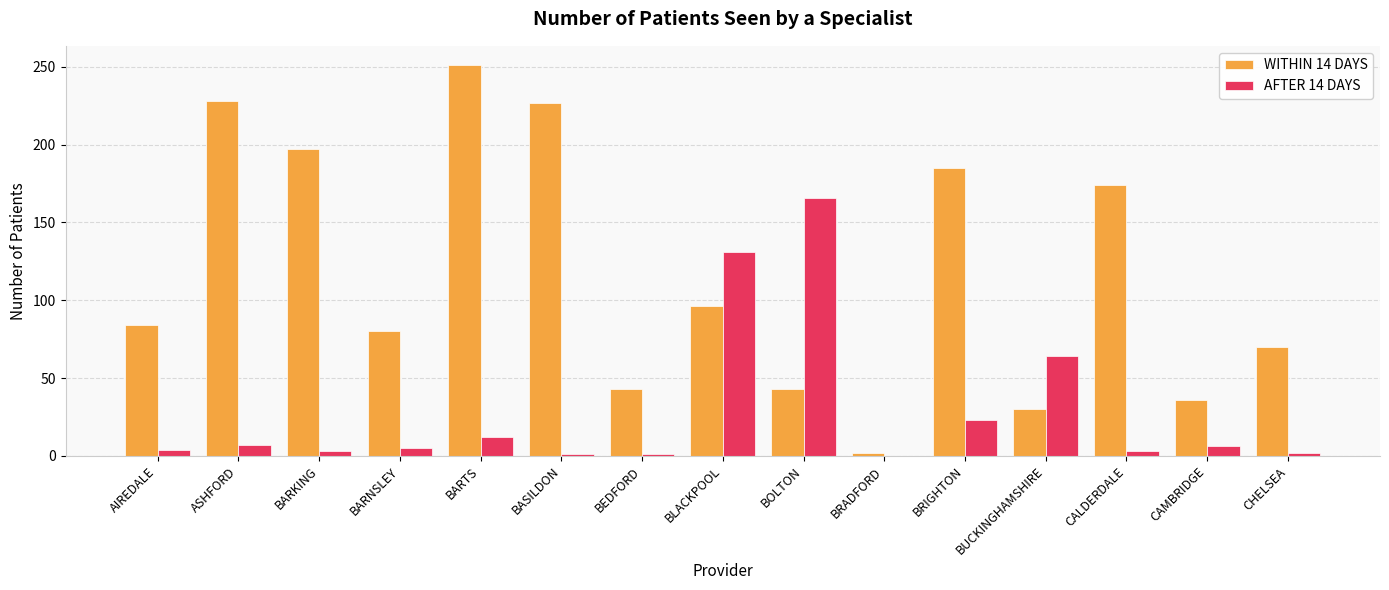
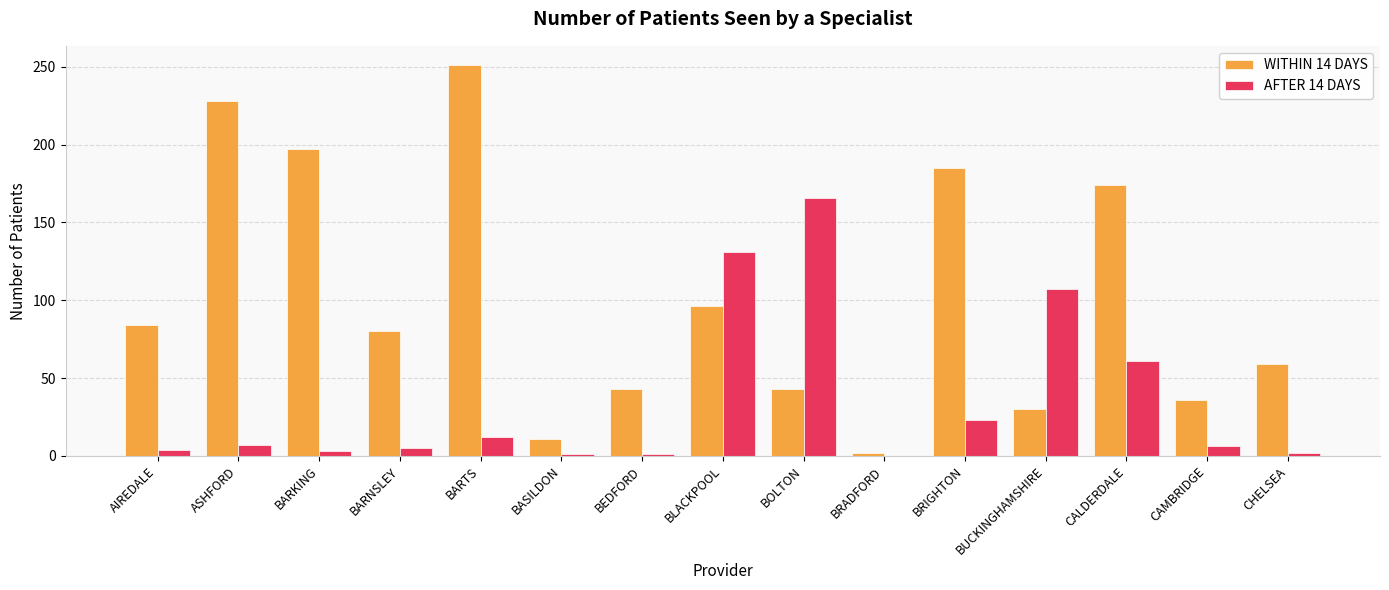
WITHIN 14 DAYS, BASILDON: 227 -> 11
AFTER 14 DAYS, BUCKINGHAMSHIRE: 64 -> 107
AFTER 14 DAYS, CALDERDALE: 3 -> 61
WITHIN 14 DAYS, CHELSEA: 70 -> 59
